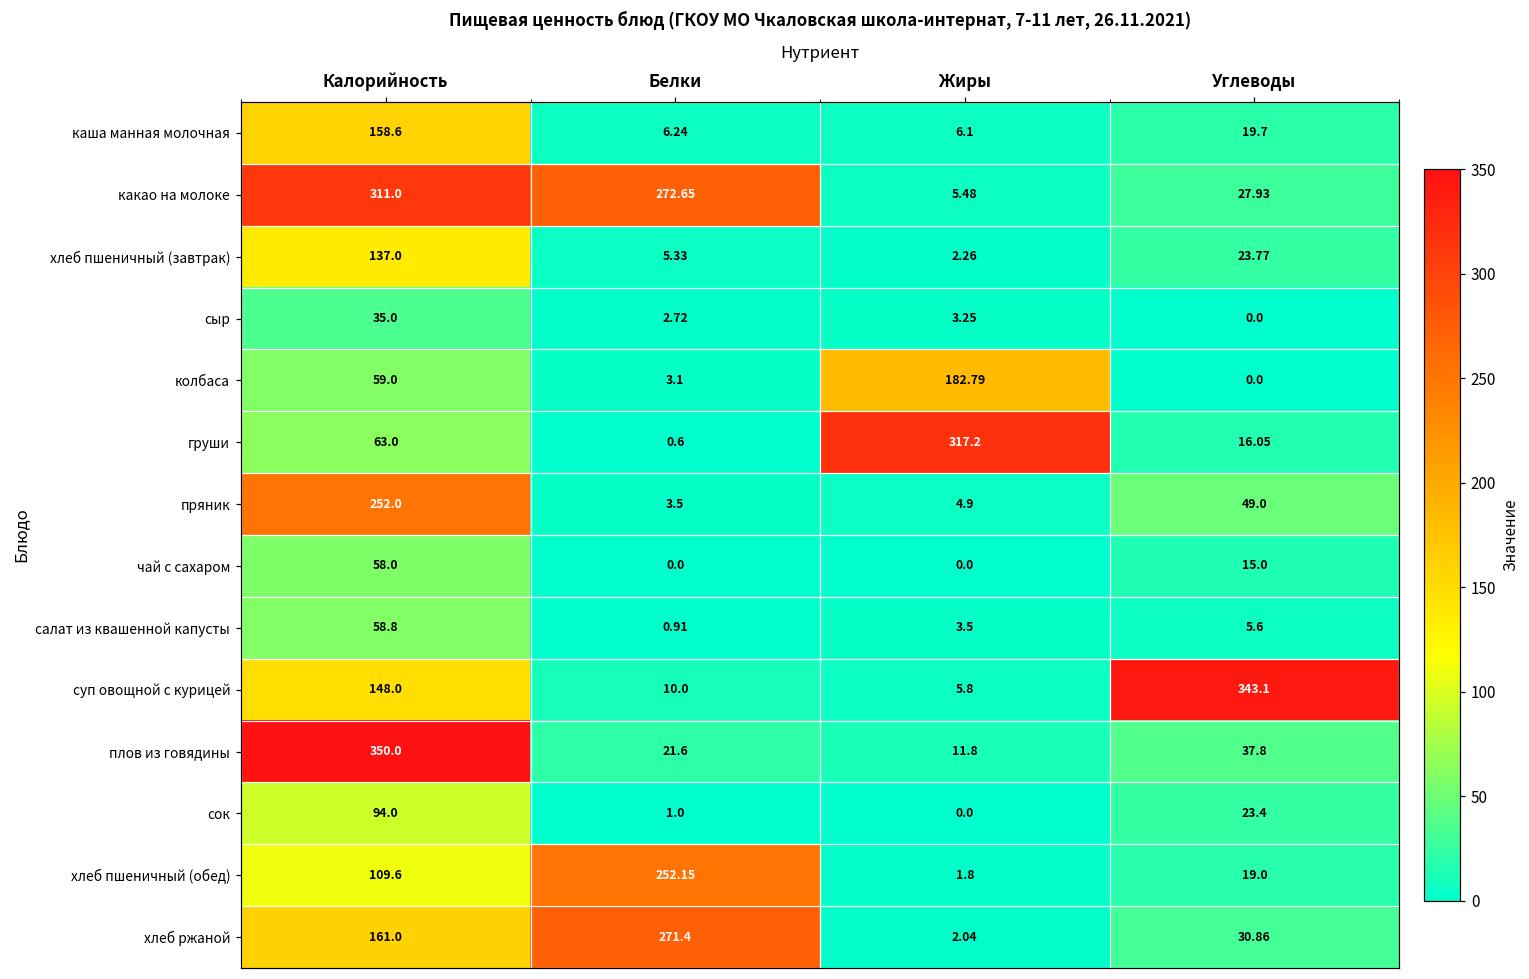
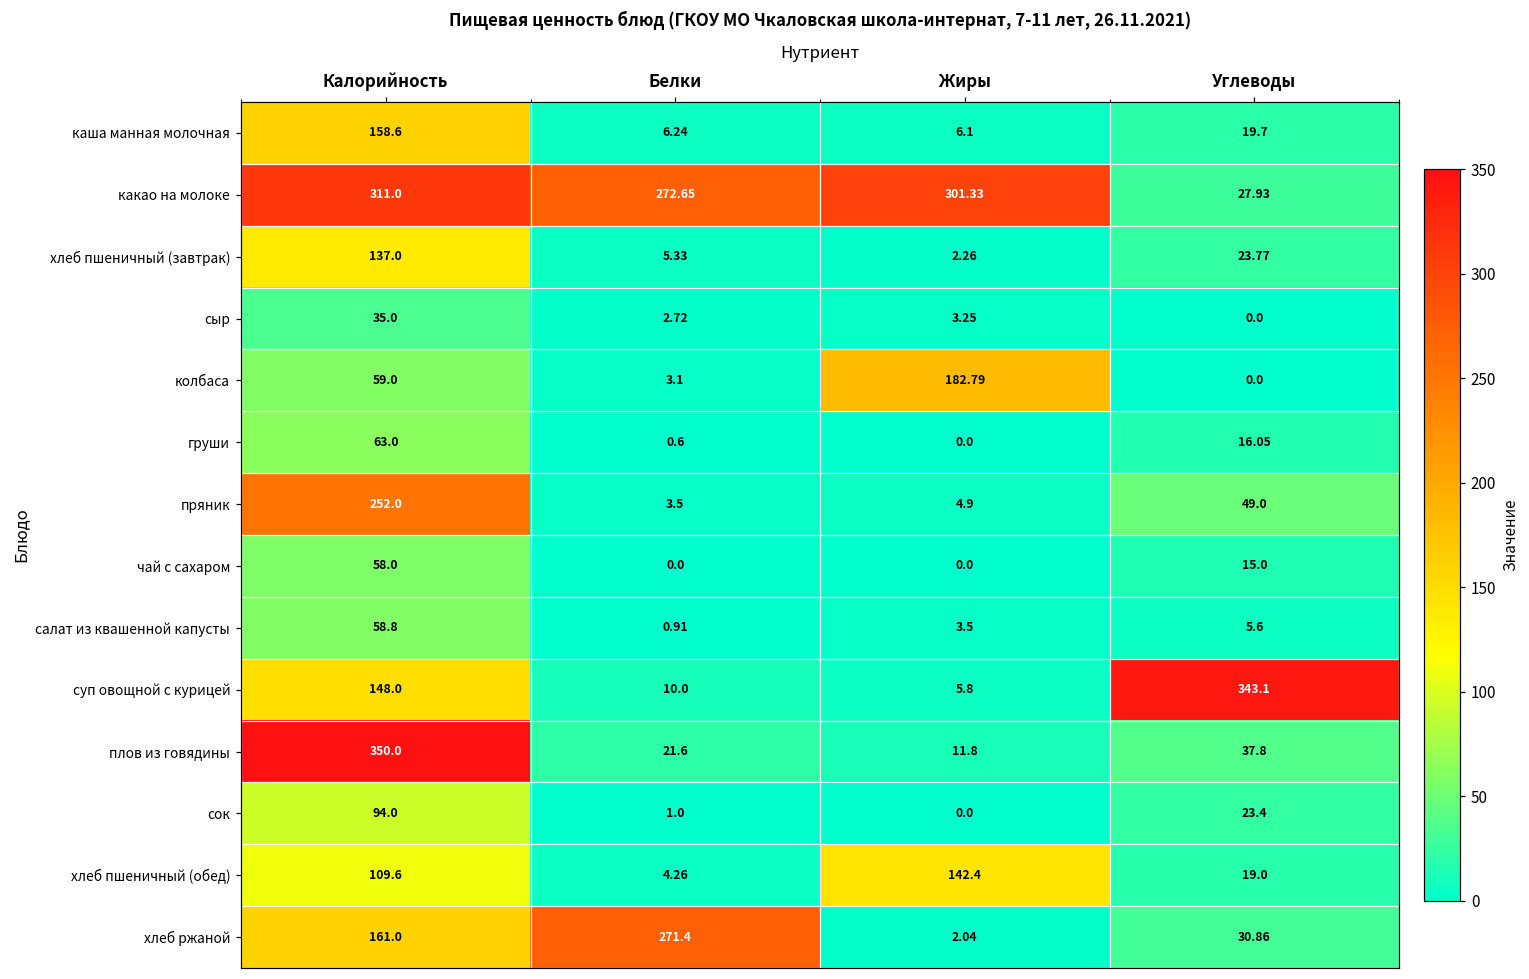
какао на молоке, Жиры: 5.48 -> 301.33
груши, Жиры: 317.2 -> 0.0
хлеб пшеничный (обед), Белки: 252.15 -> 4.26
хлеб пшеничный (обед), Жиры: 1.8 -> 142.4
